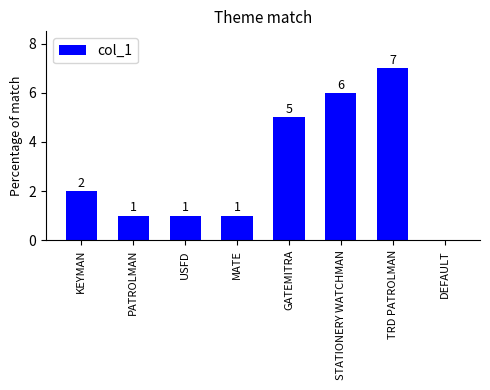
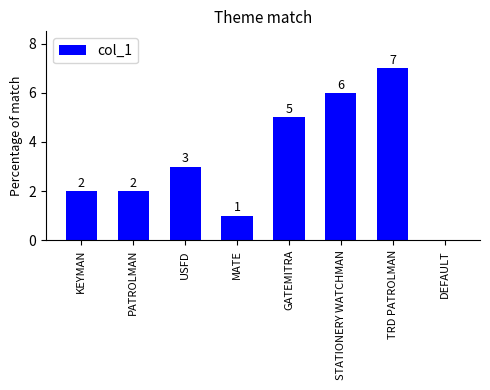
PATROLMAN: 1 -> 2
USFD: 1 -> 3
